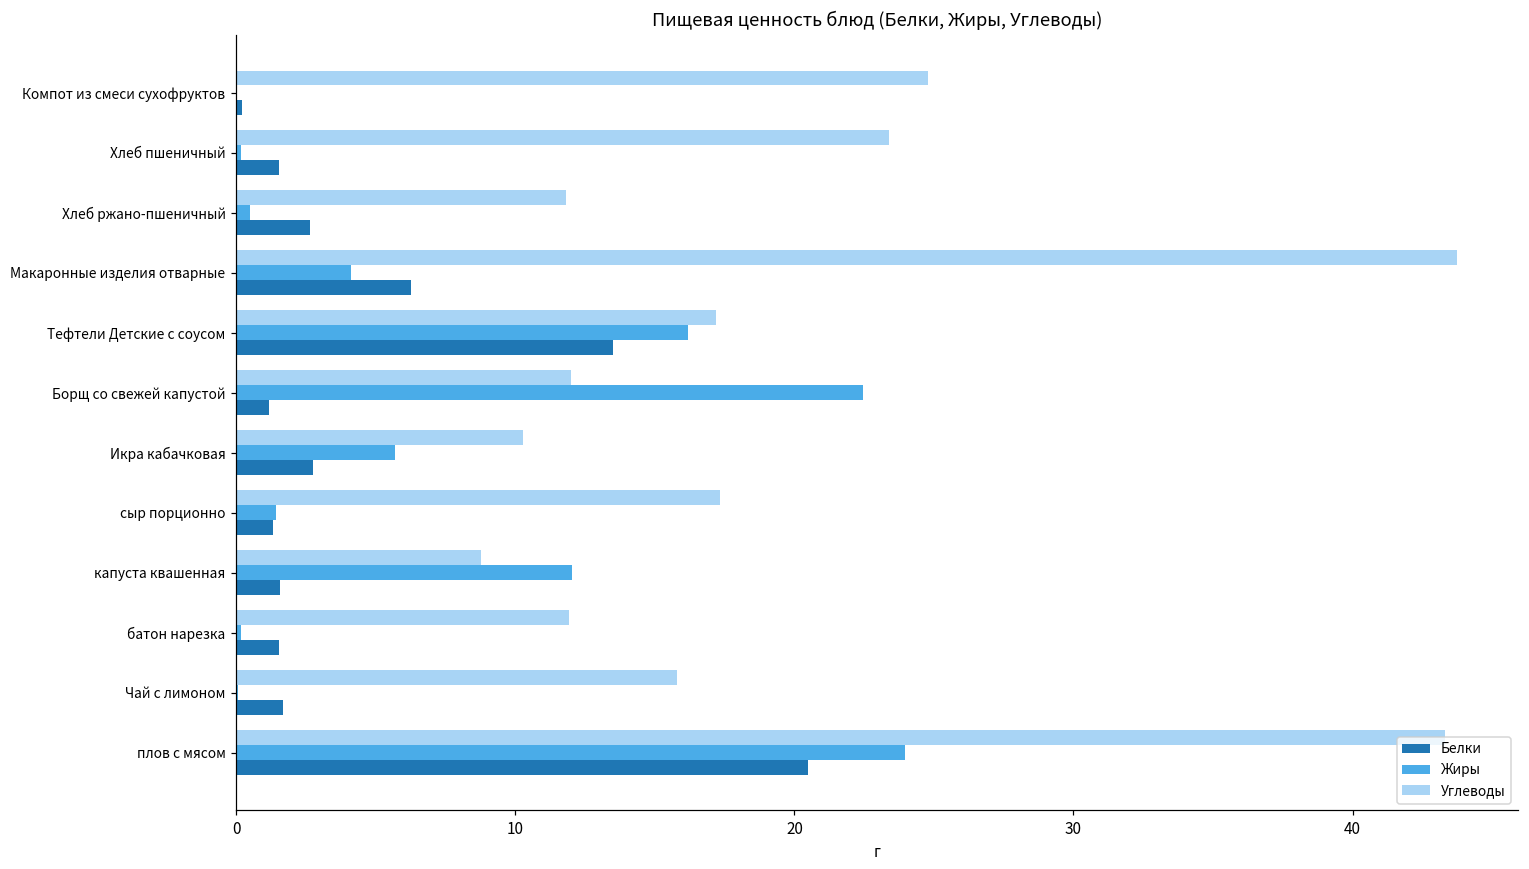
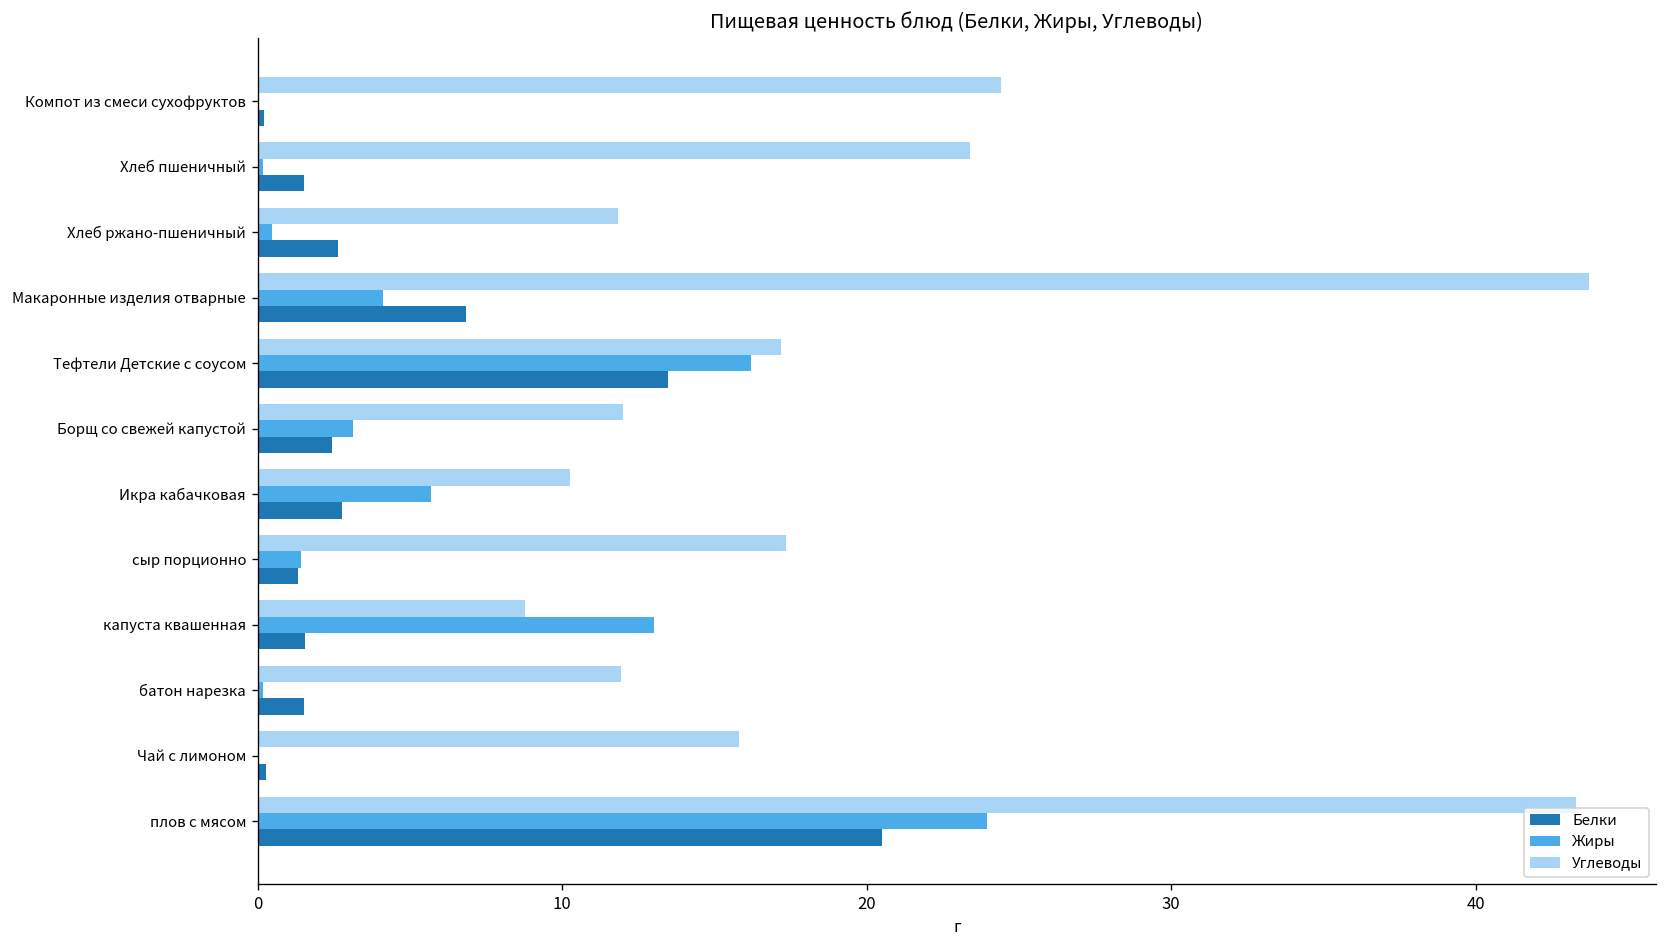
Углеводы, Компот из смеси сухофруктов: 24.8 -> 24.4
Белки, Макаронные изделия отварные: 6.3 -> 6.8
Жиры, Борщ со свежей капустой: 22.5 -> 3.1
Белки, Борщ со свежей капустой: 1.2 -> 2.4
Жиры, капуста квашенная: 12.0 -> 13.0
Белки, Чай с лимоном: 1.7 -> 0.3
